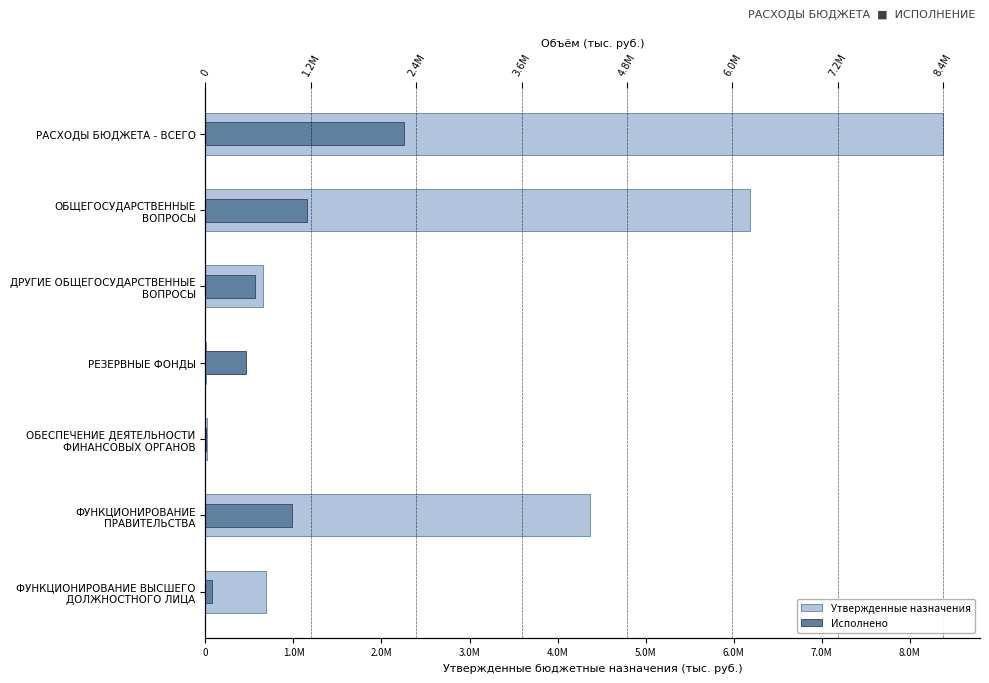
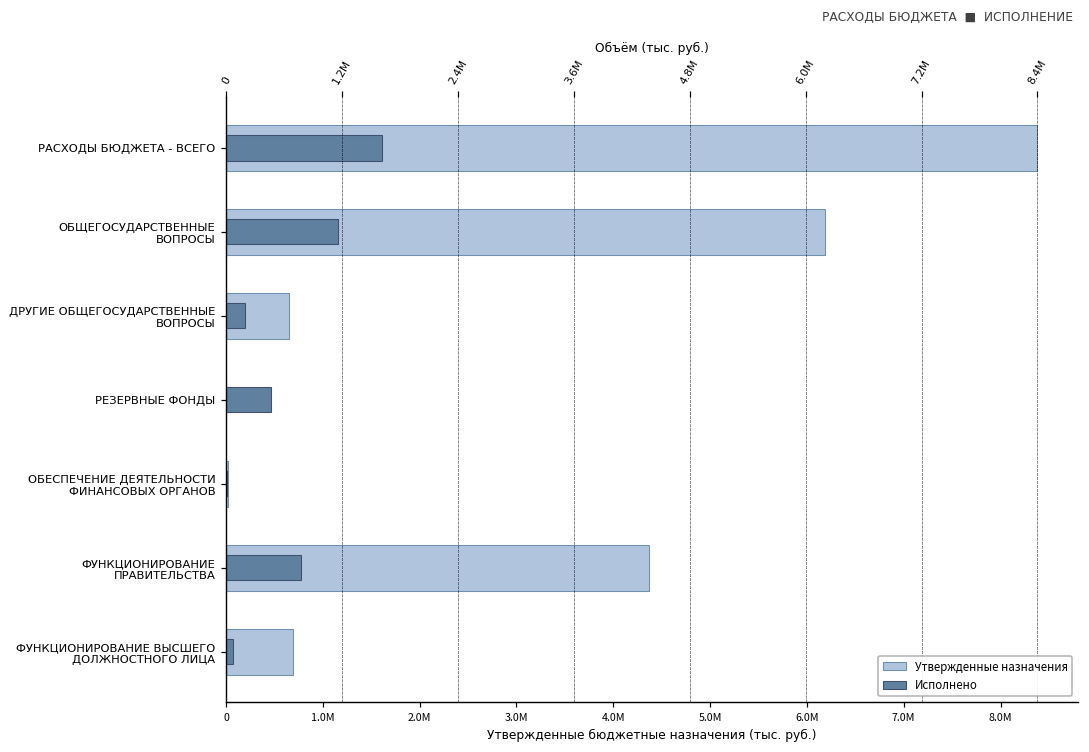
Исполнено, РАСХОДЫ БЮДЖЕТА - ВСЕГО: 2300000 -> 1600000
Исполнено, ДРУГИЕ ОБЩЕГОСУДАРСТВЕННЫЕ ВОПРОСЫ: 600000 -> 200000
Исполнено, ФУНКЦИОНИРОВАНИЕ ПРАВИТЕЛЬСТВА: 1000000 -> 800000
